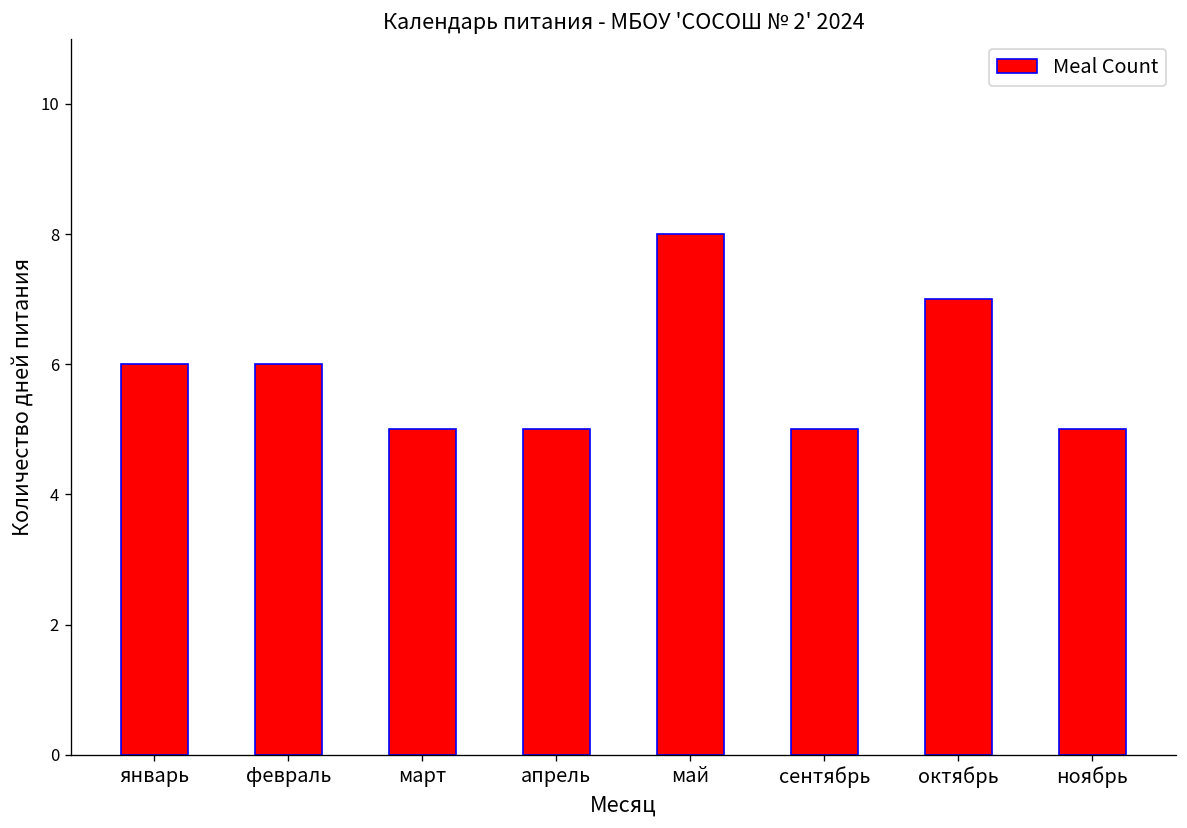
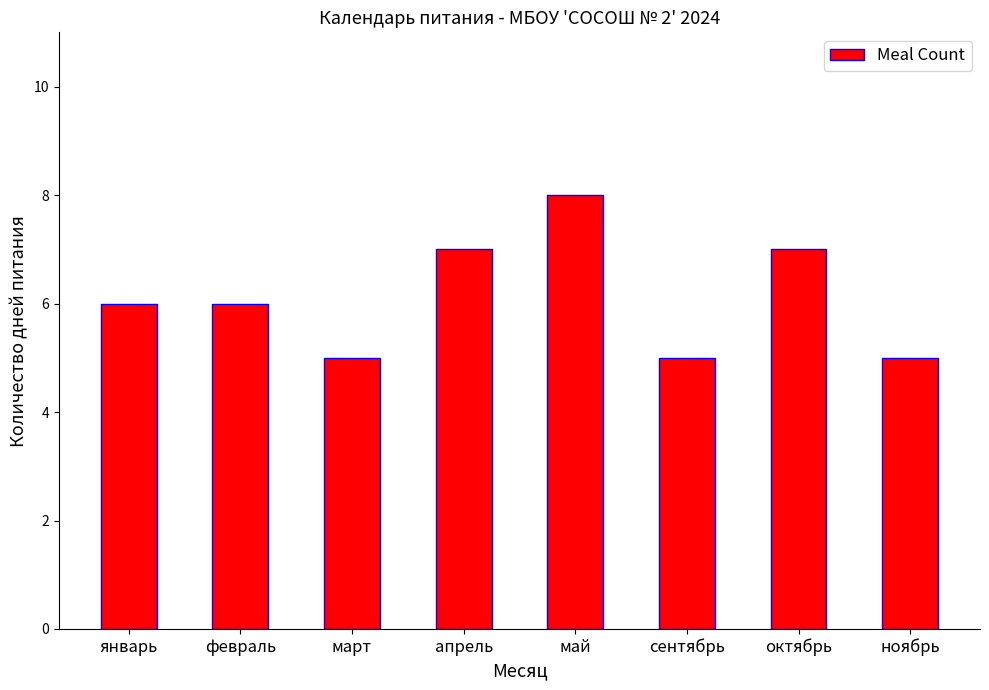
апрель: 5 -> 7
